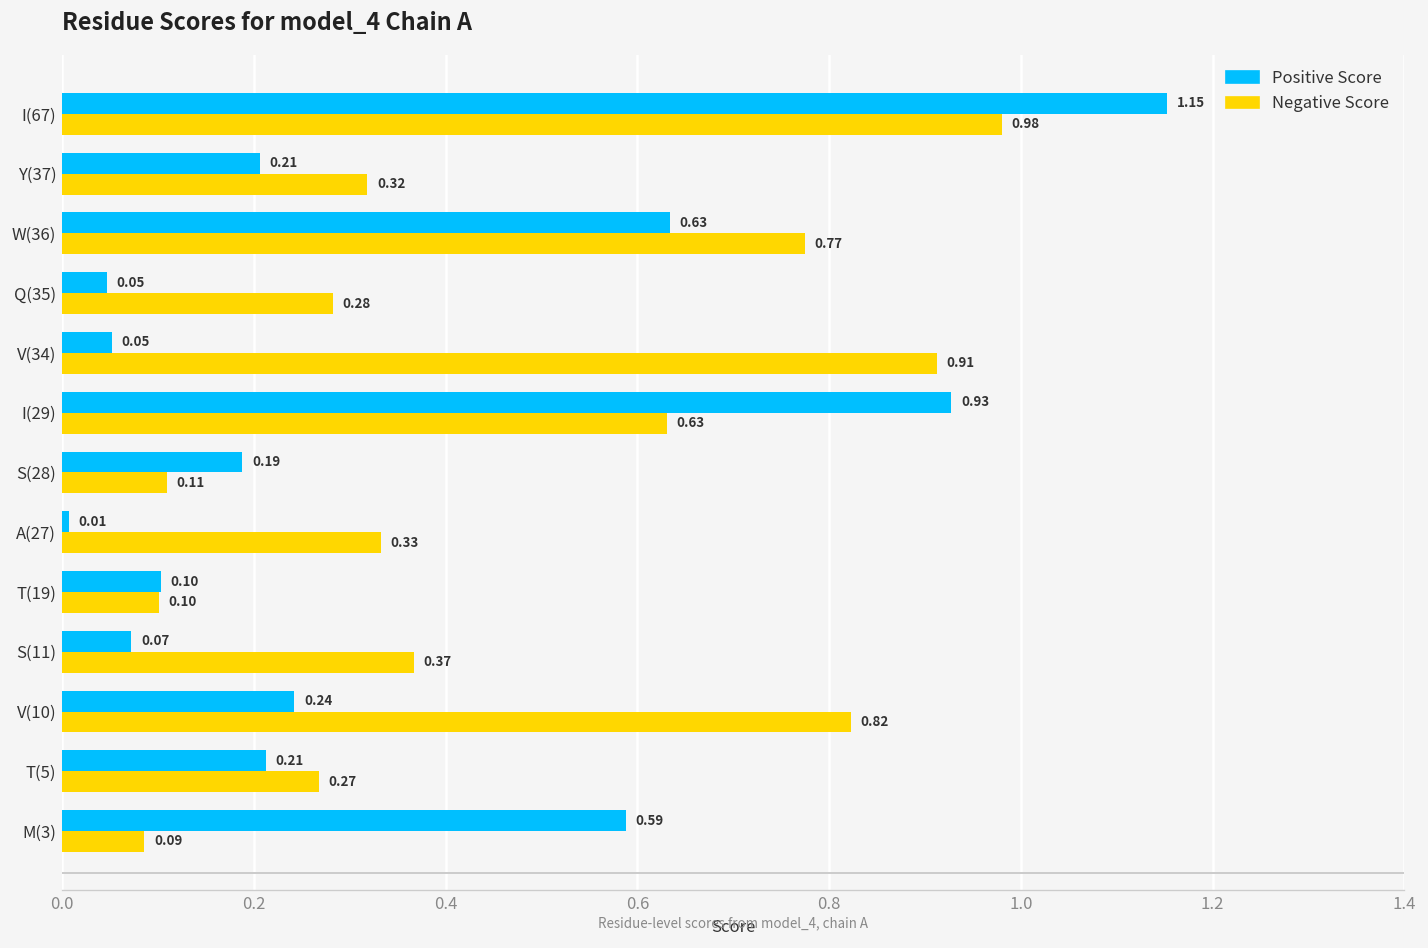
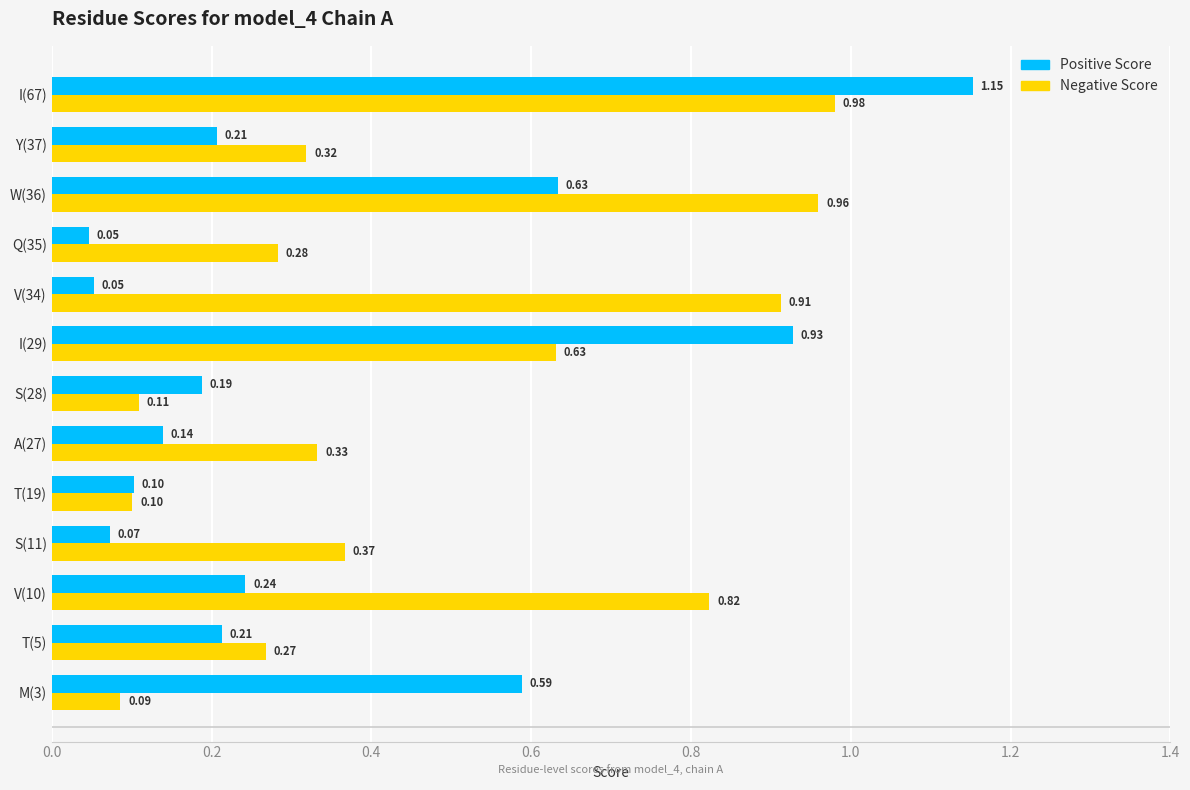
Negative Score, W(36): 0.77 -> 0.96
Positive Score, A(27): 0.01 -> 0.14
